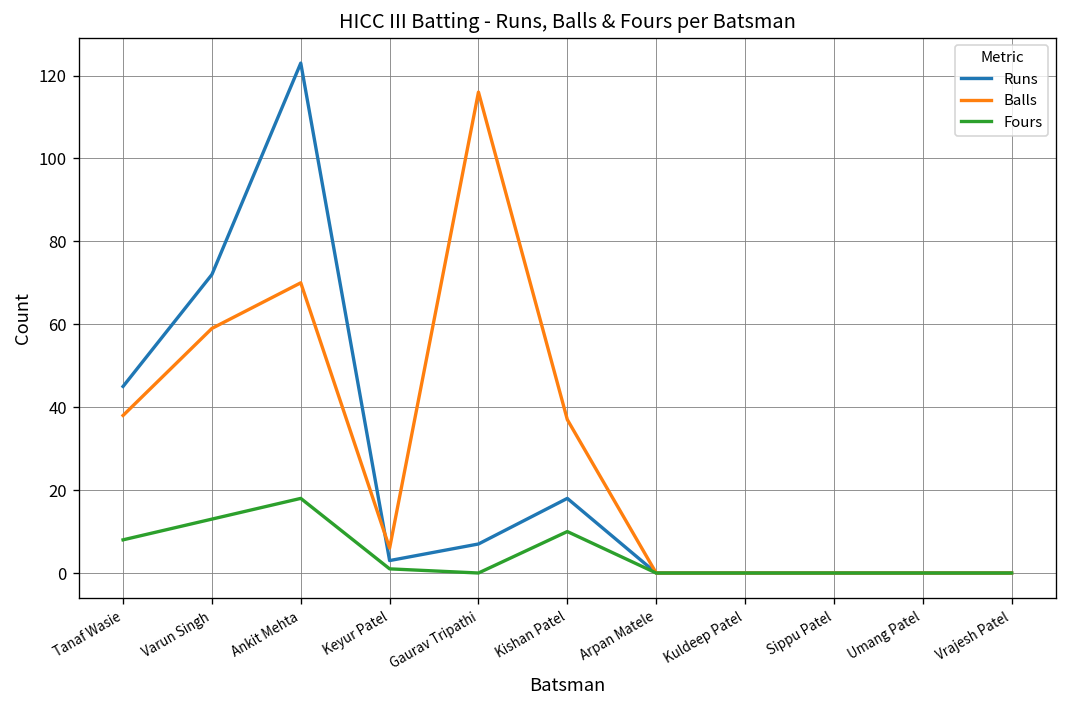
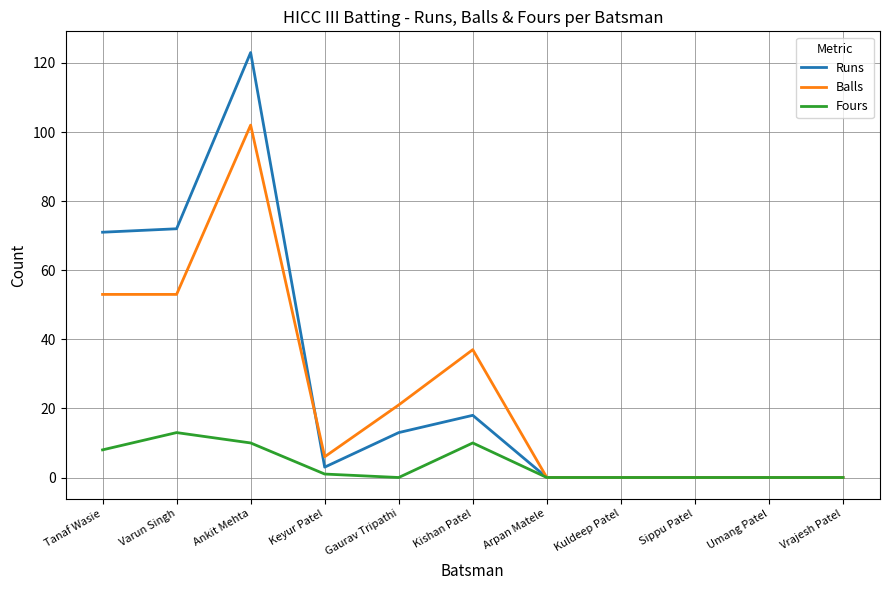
Runs, Tanaf Wasie: 45 -> 71
Balls, Tanaf Wasie: 38 -> 53
Balls, Varun Singh: 59 -> 53
Balls, Ankit Mehta: 70 -> 102
Fours, Ankit Mehta: 18 -> 10
Runs, Gaurav Tripathi: 7 -> 13
Balls, Gaurav Tripathi: 116 -> 21
